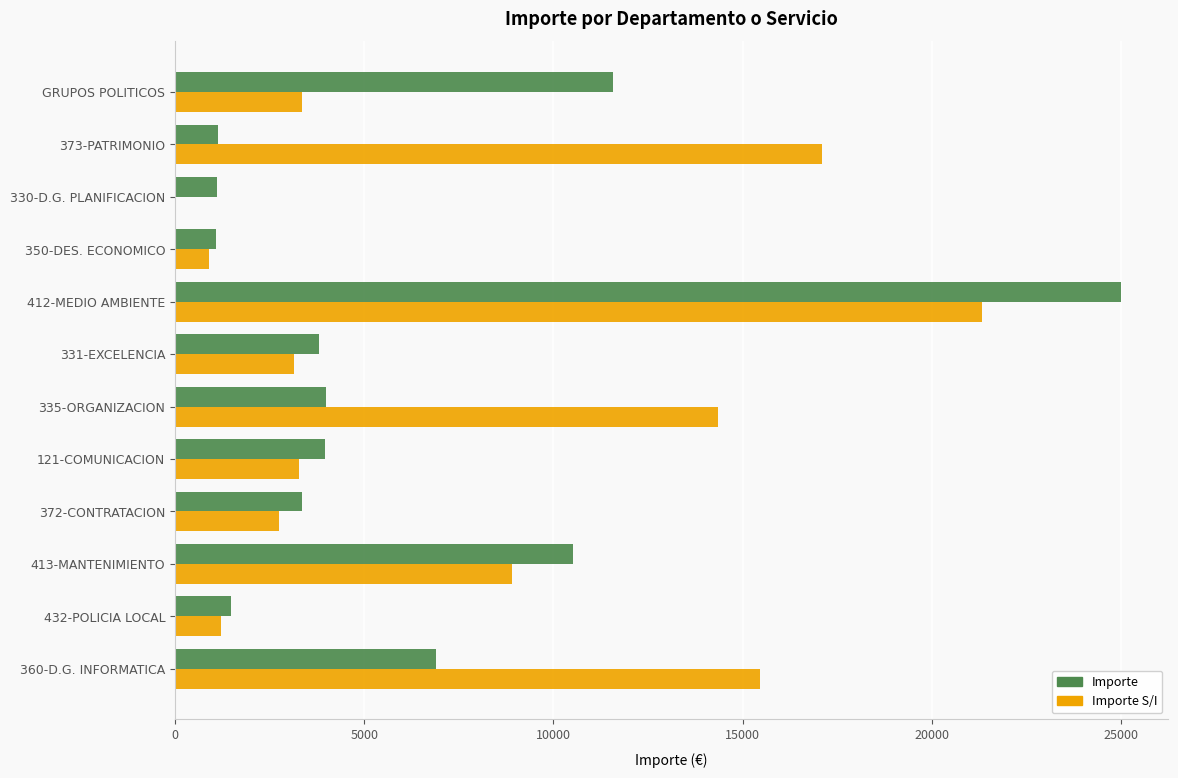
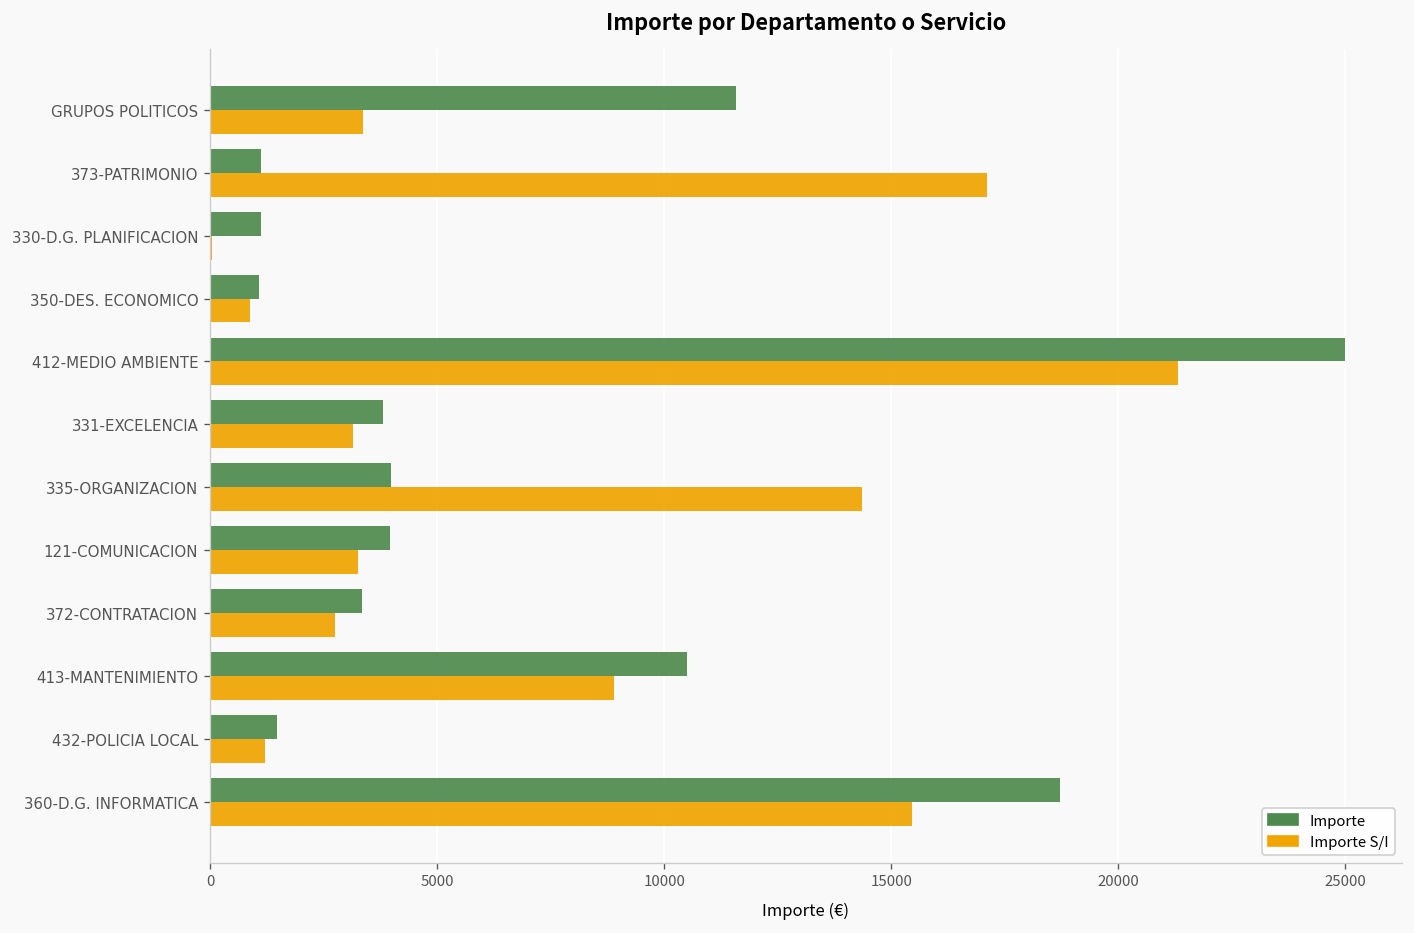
Importe, 360-D.G. INFORMATICA: 6900 -> 18700
